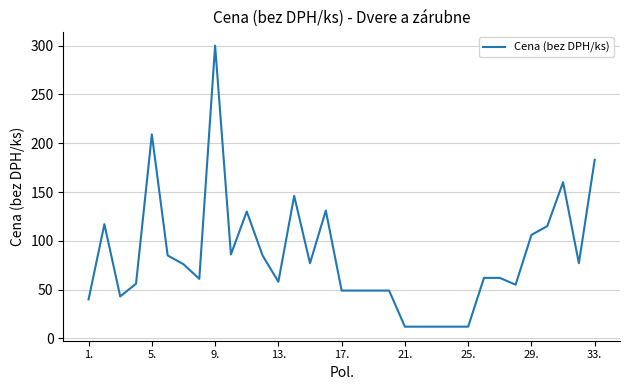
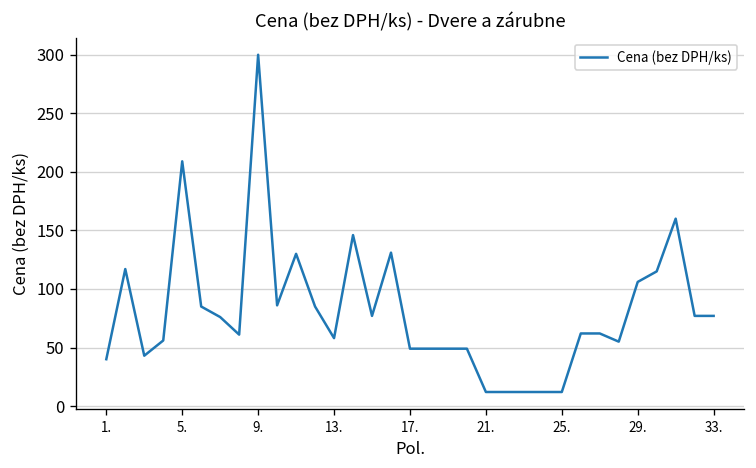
33.: 180 -> 80
